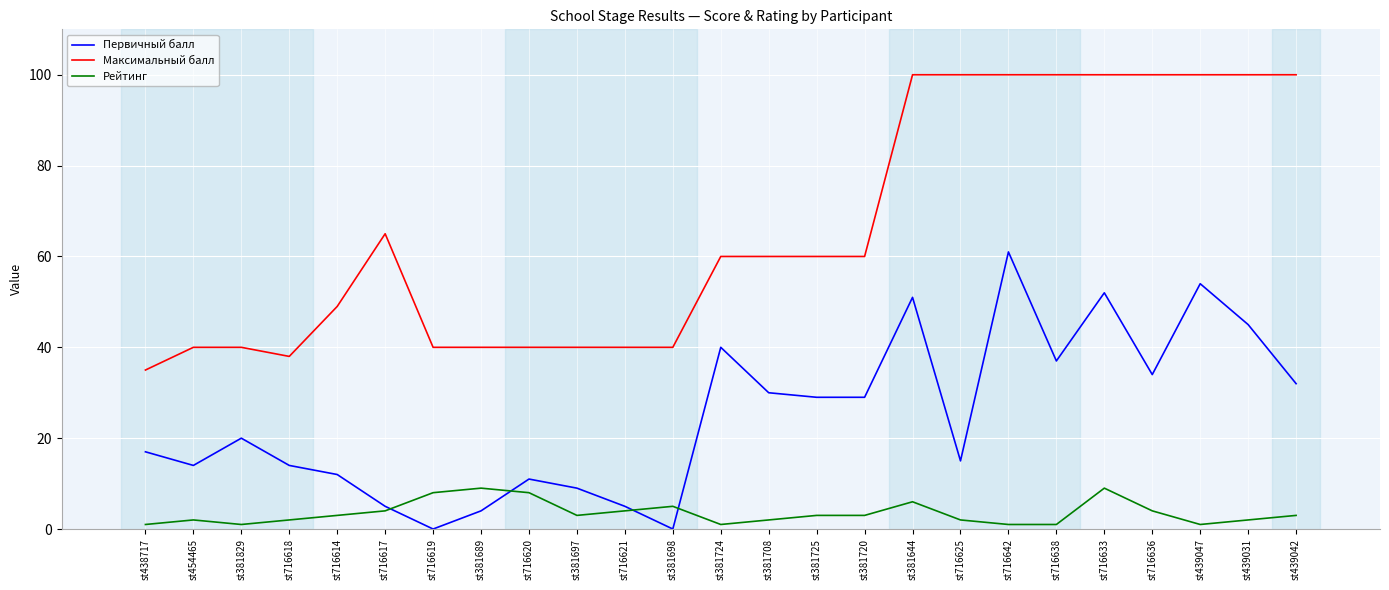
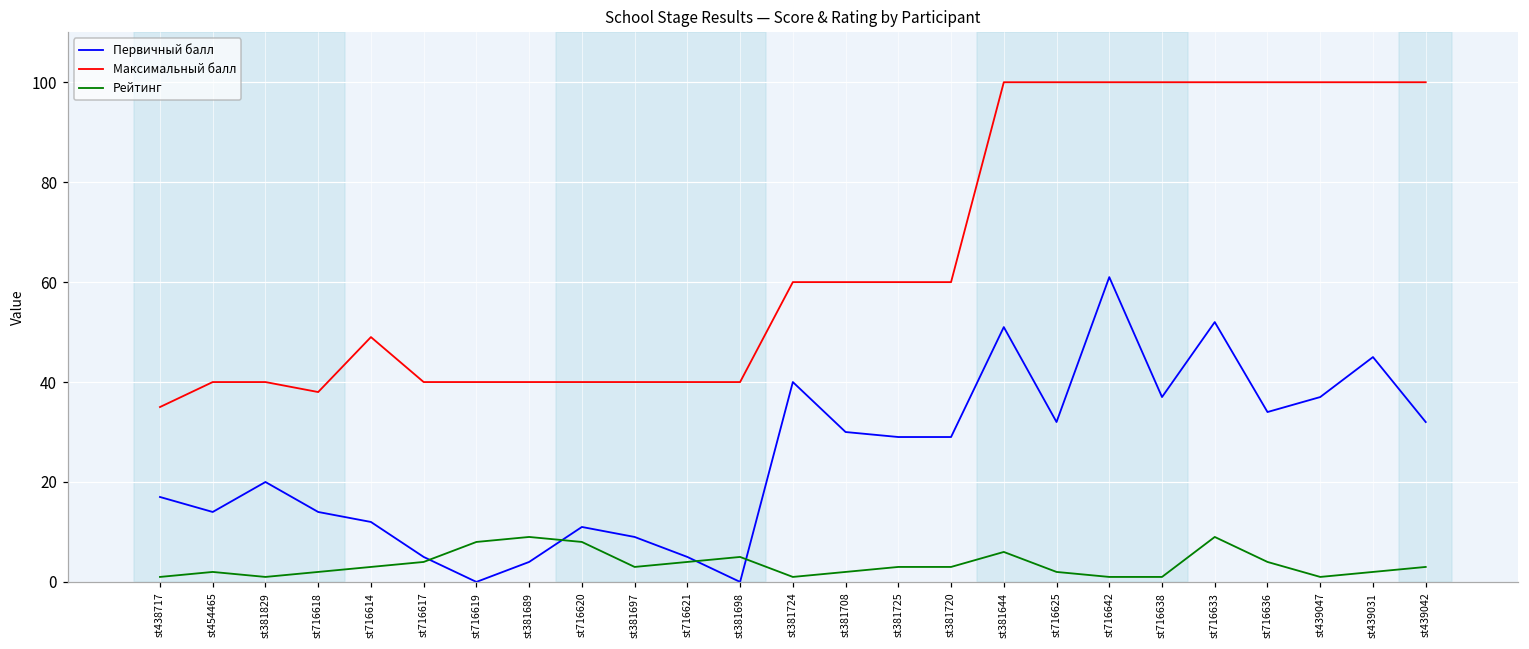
Максимальный балл, st716617: 65 -> 40
Первичный балл, st716625: 15 -> 32
Первичный балл, st439047: 54 -> 37
